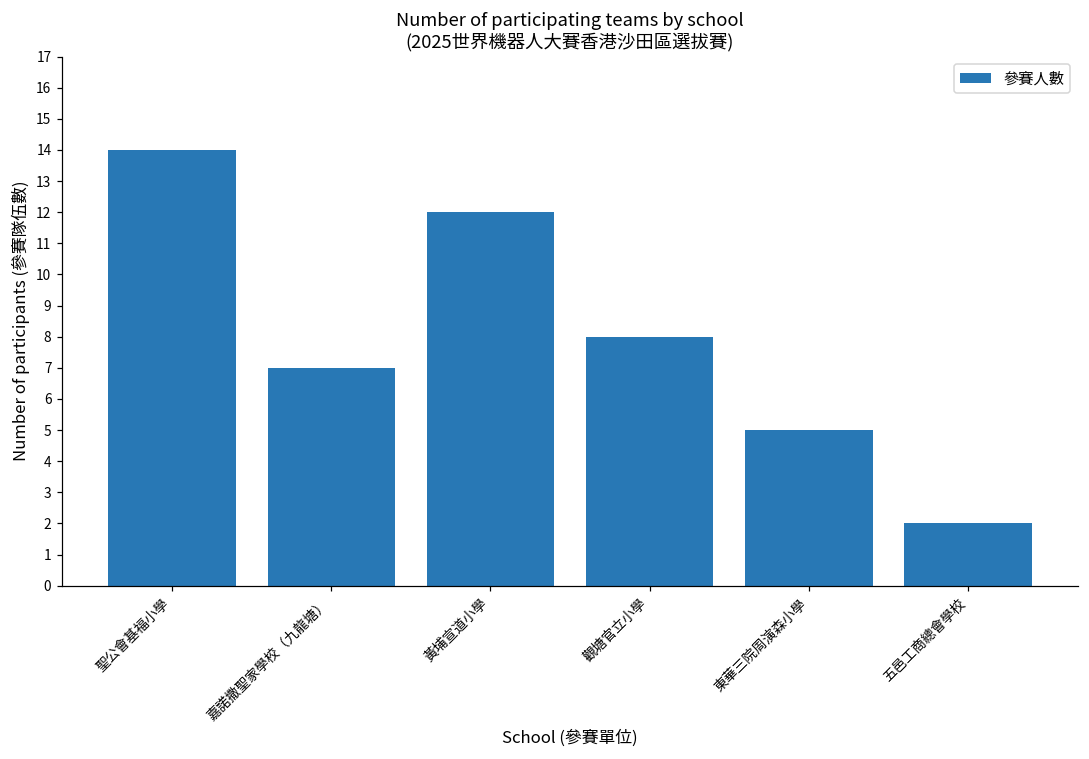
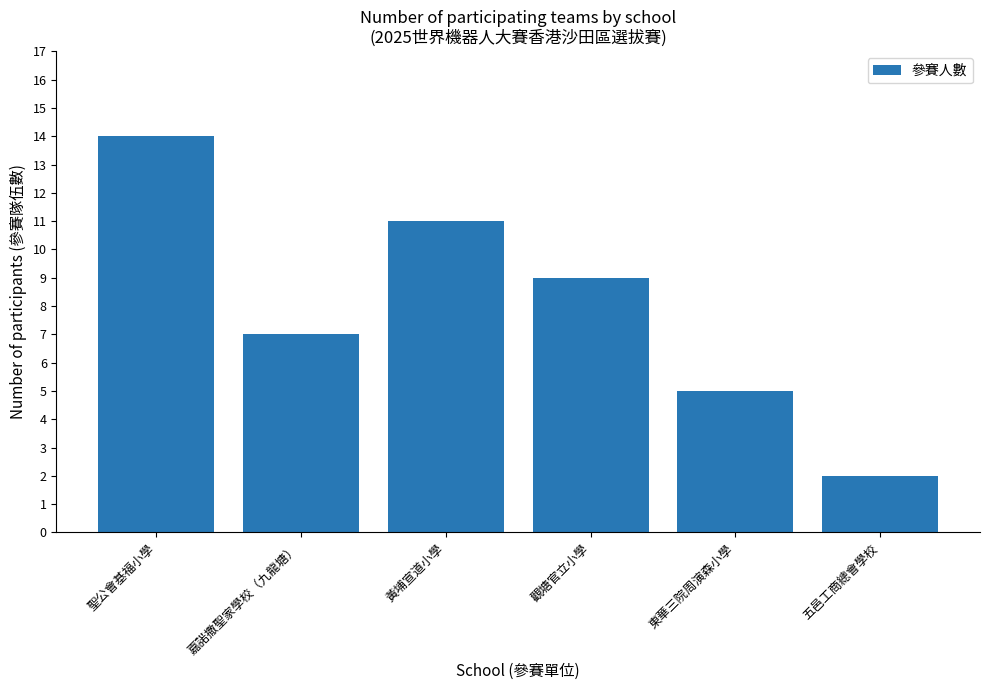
黃埔宣道小學: 12 -> 11
觀塘官立小學: 8 -> 9
